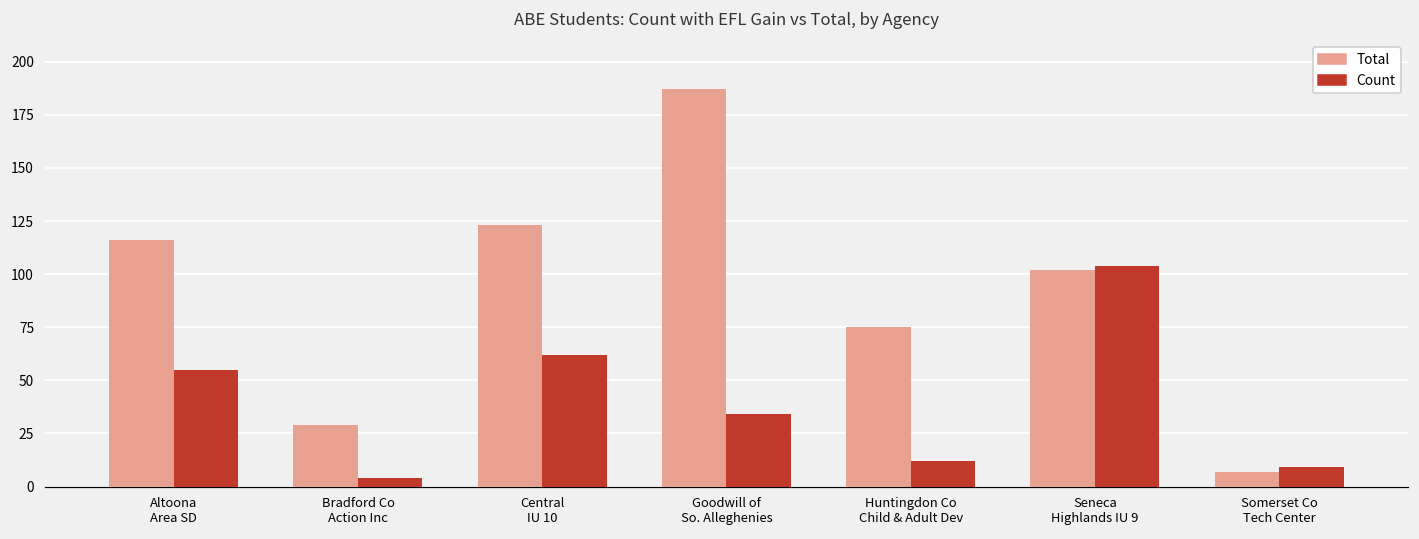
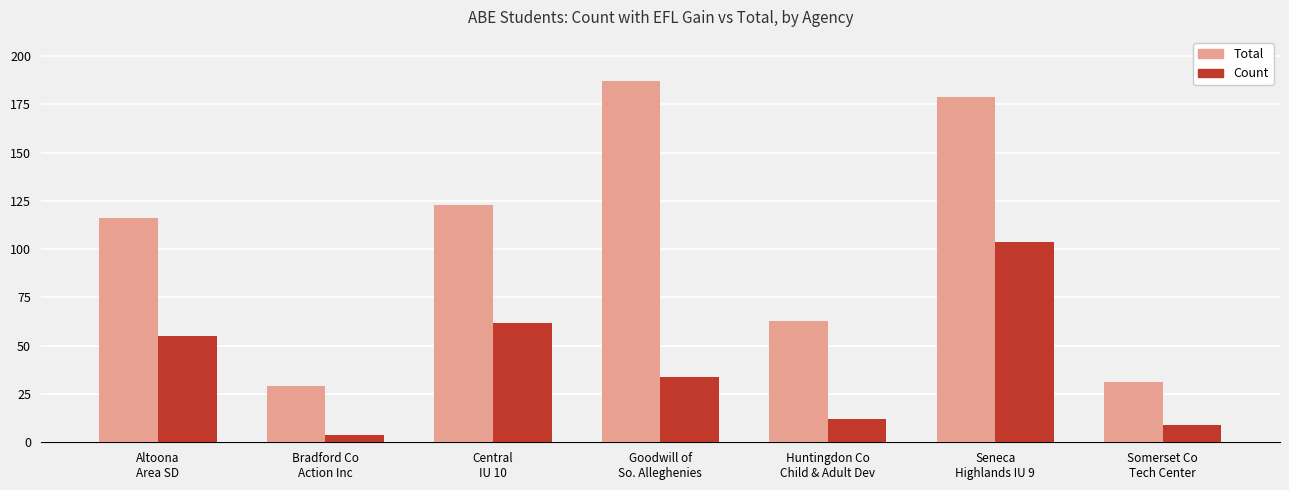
Total, Huntingdon Co Child & Adult Dev: 75 -> 63
Total, Seneca Highlands IU 9: 102 -> 179
Total, Somerset Co Tech Center: 7 -> 31
